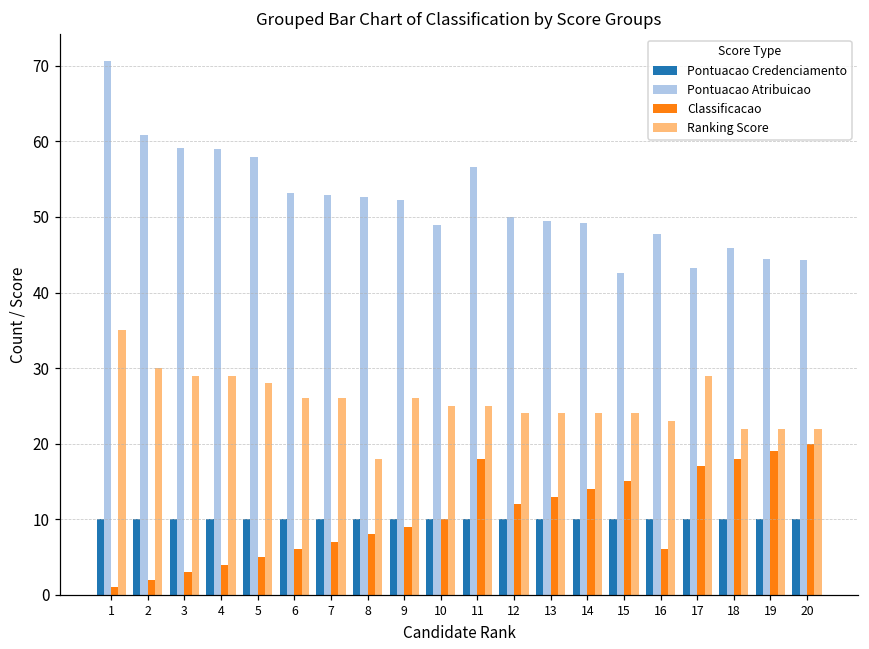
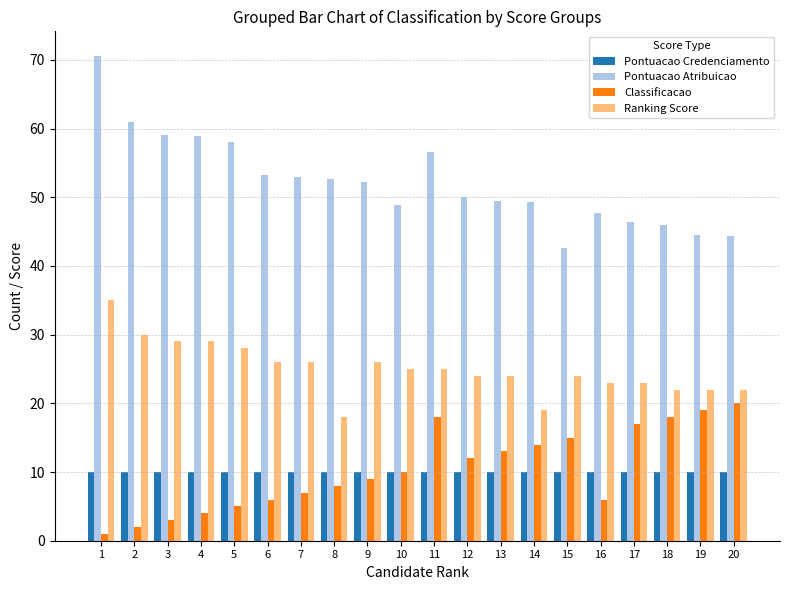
Ranking Score, 14: 24 -> 19
Pontuacao Atribuicao, 17: 43 -> 46
Ranking Score, 17: 29 -> 23
